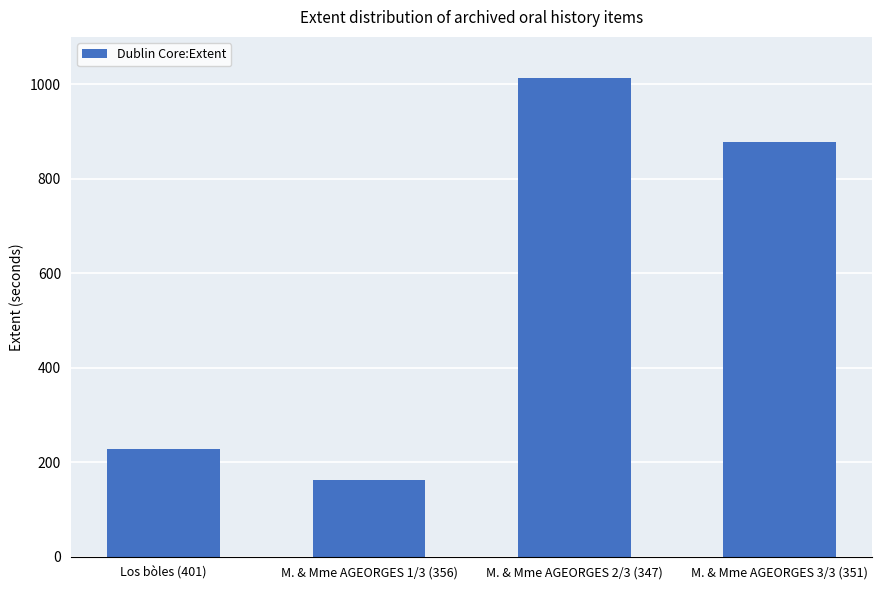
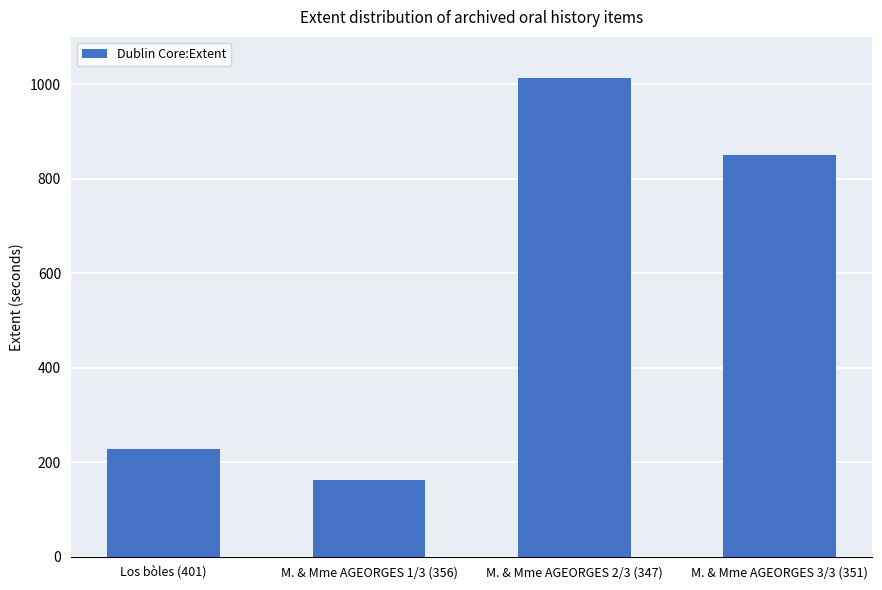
M. & Mme AGEORGES 3/3 (351): 880 -> 850
